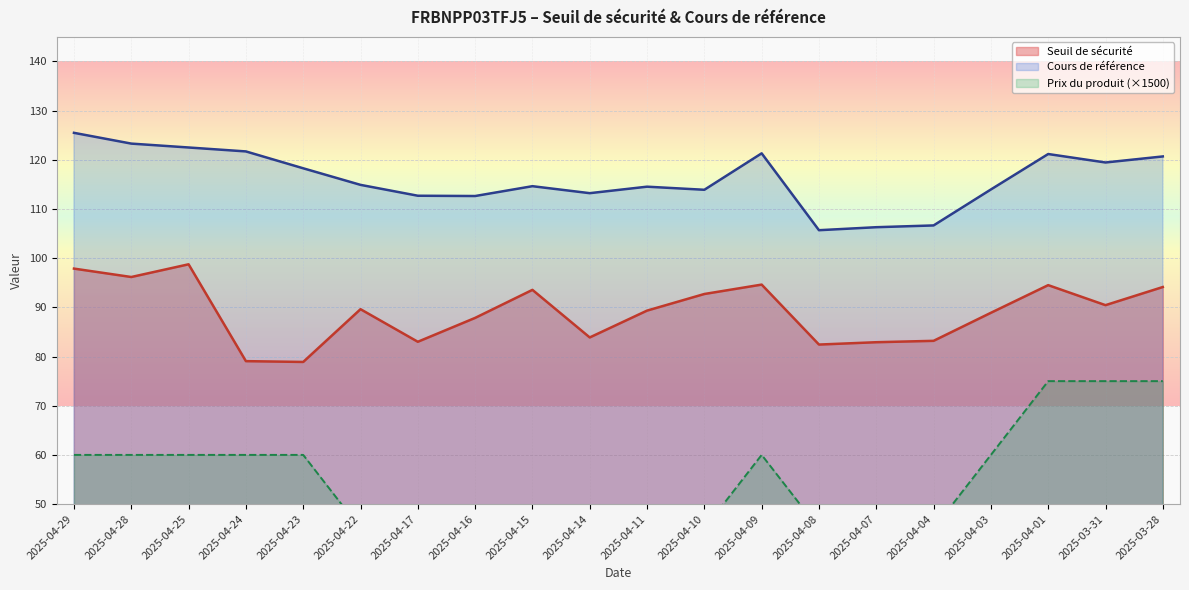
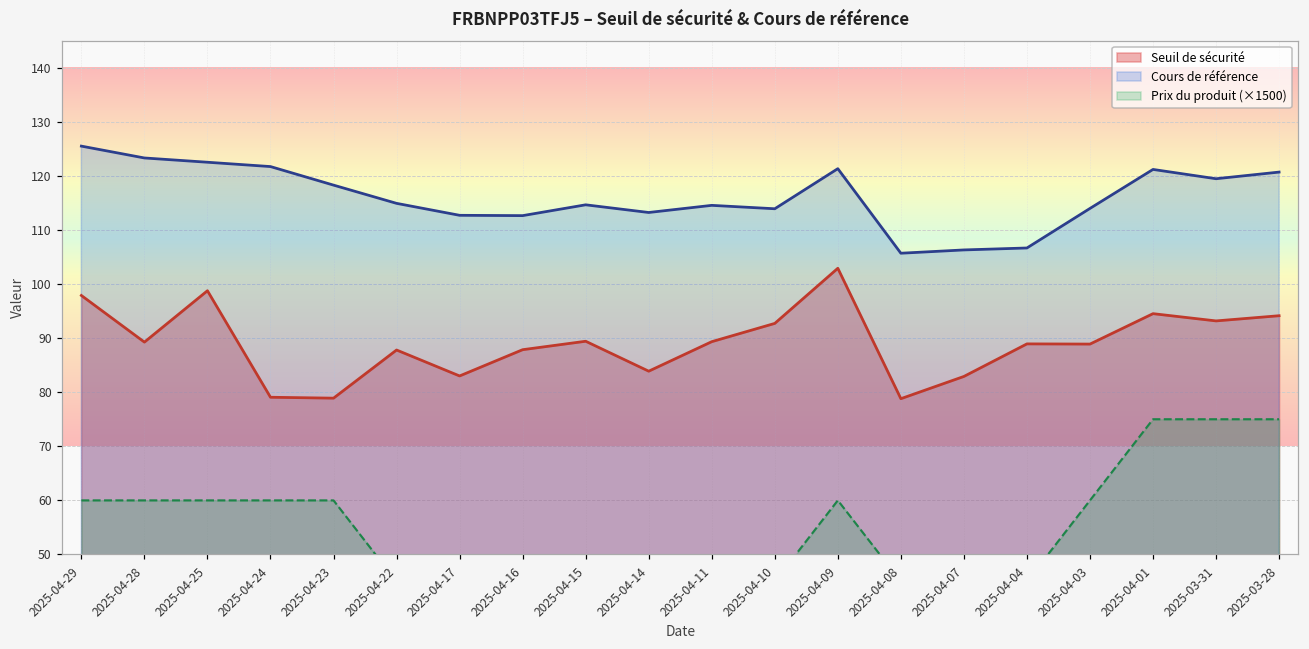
Seuil de sécurité, 2025-04-28: 96 -> 89
Seuil de sécurité, 2025-04-22: 90 -> 88
Seuil de sécurité, 2025-04-15: 94 -> 89
Seuil de sécurité, 2025-04-09: 95 -> 103
Seuil de sécurité, 2025-04-08: 82 -> 79
Seuil de sécurité, 2025-04-04: 83 -> 89
Seuil de sécurité, 2025-03-31: 90 -> 93
